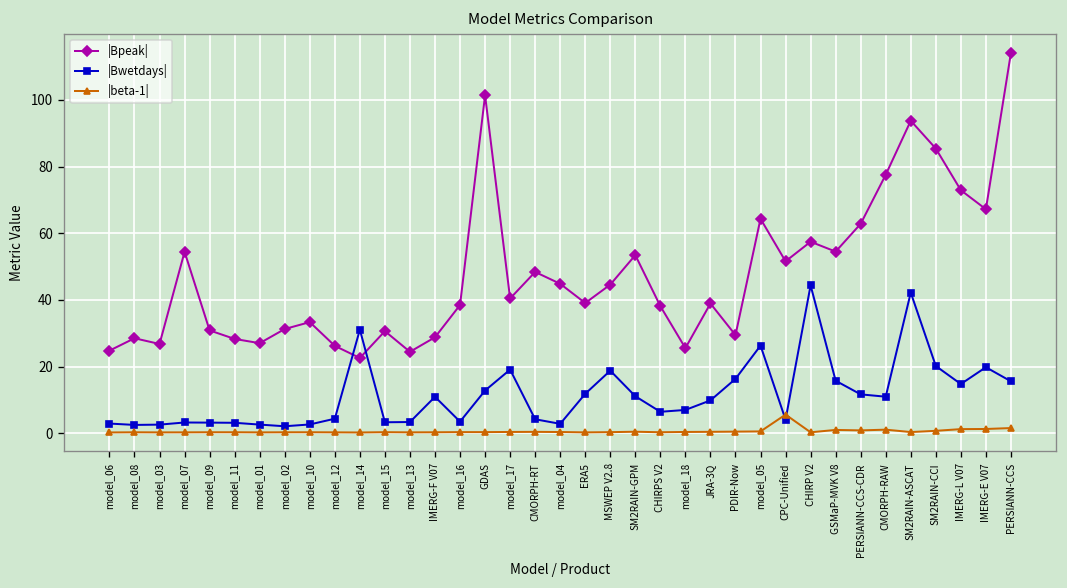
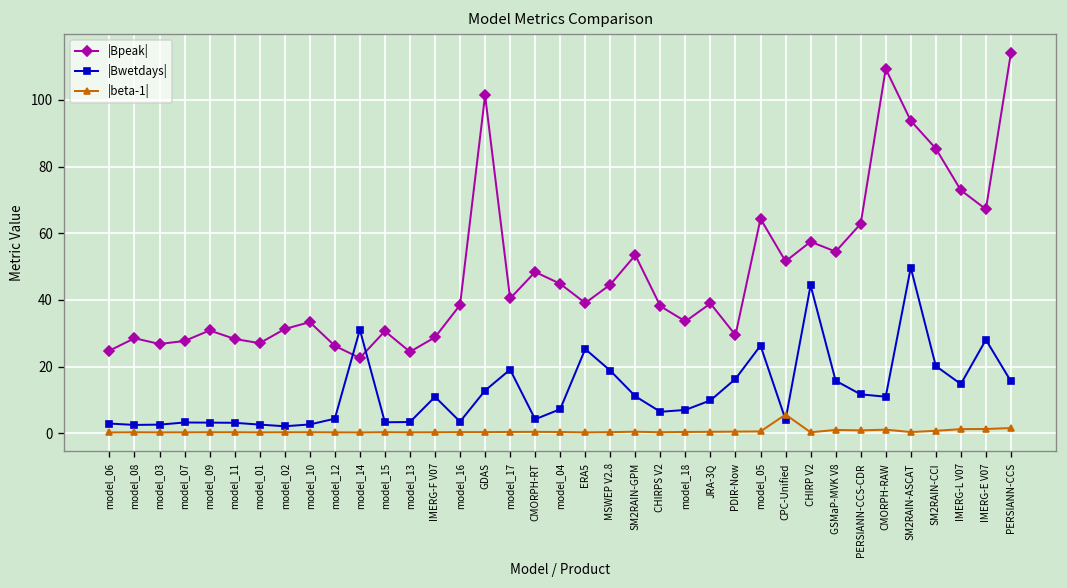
|Bpeak|, model_07: 54 -> 28
|Bwetdays|, model_04: 3 -> 7
|Bwetdays|, ERA5: 12 -> 25
|Bpeak|, model_18: 26 -> 34
|Bpeak|, CMORPH-RAW: 78 -> 109
|Bwetdays|, SM2RAIN-ASCAT: 42 -> 50
|Bwetdays|, IMERG-E V07: 20 -> 28
